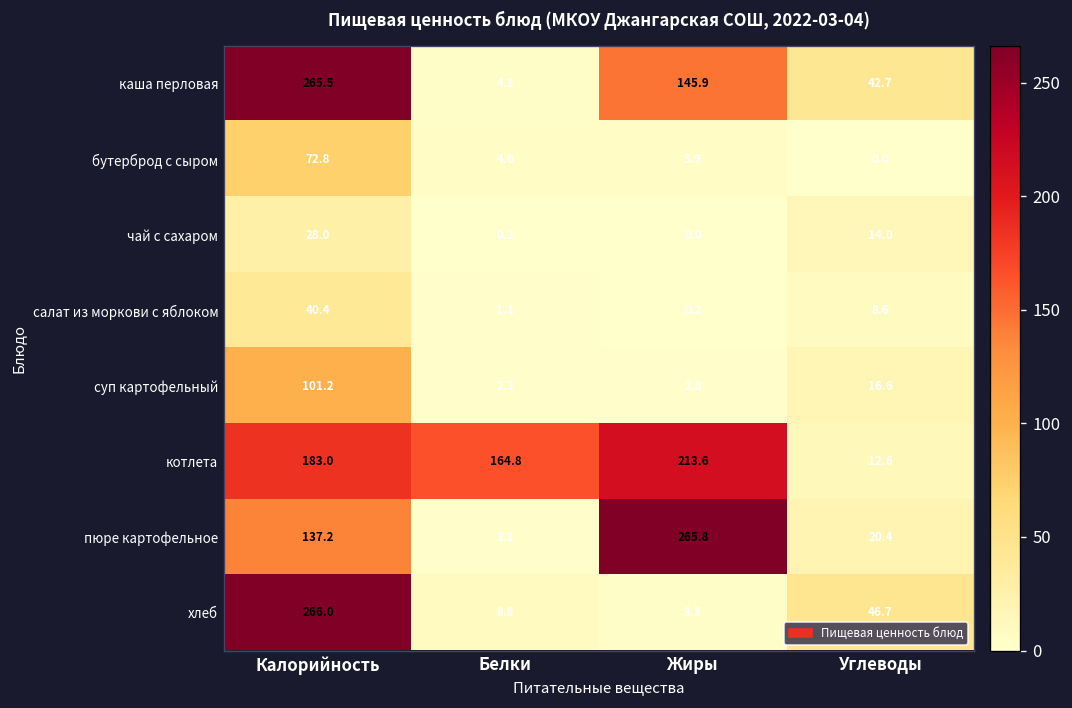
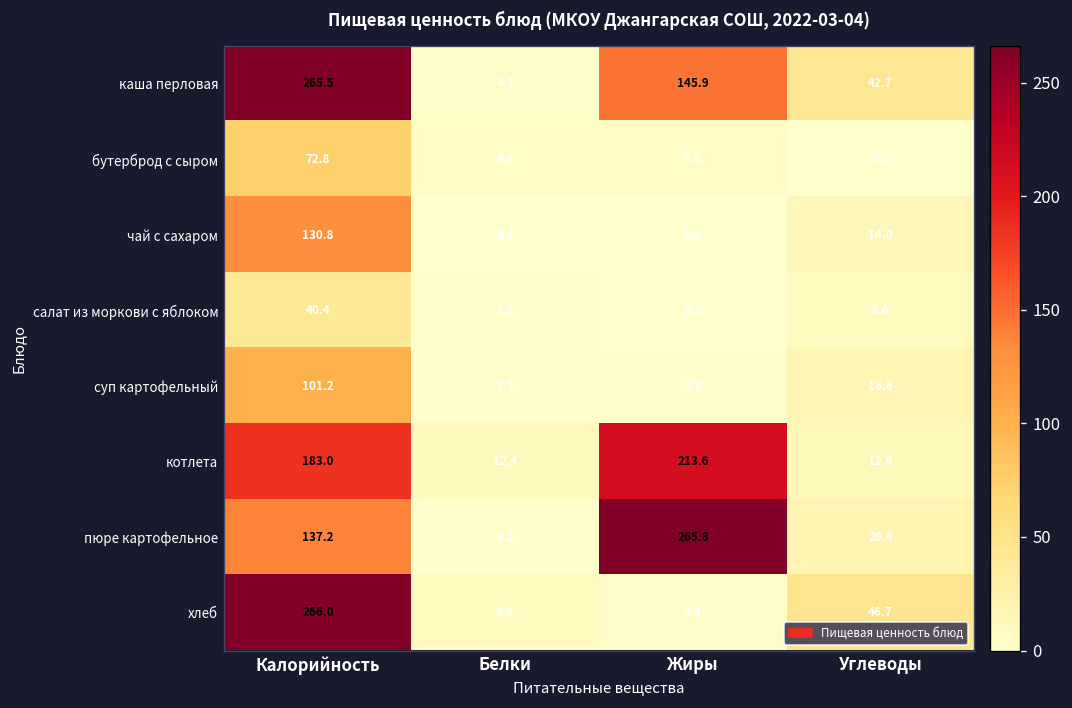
чай с сахаром, Калорийность: 28.0 -> 130.8
котлета, Белки: 164.8 -> 12.4
